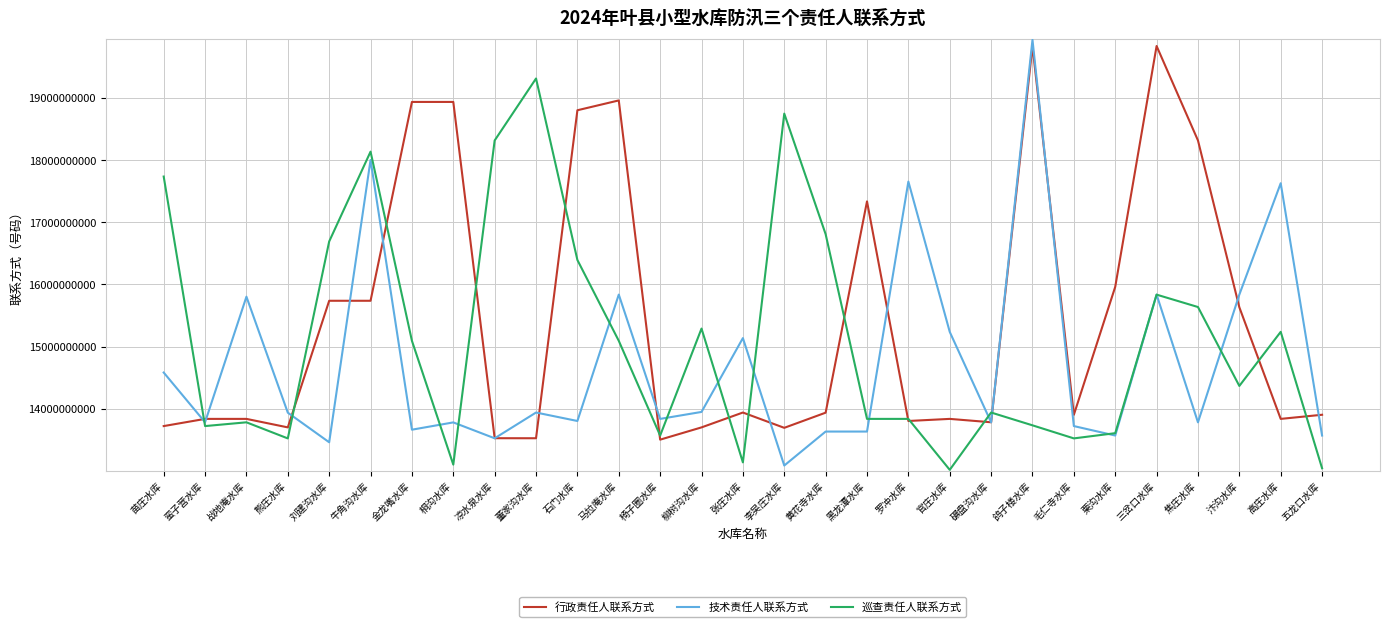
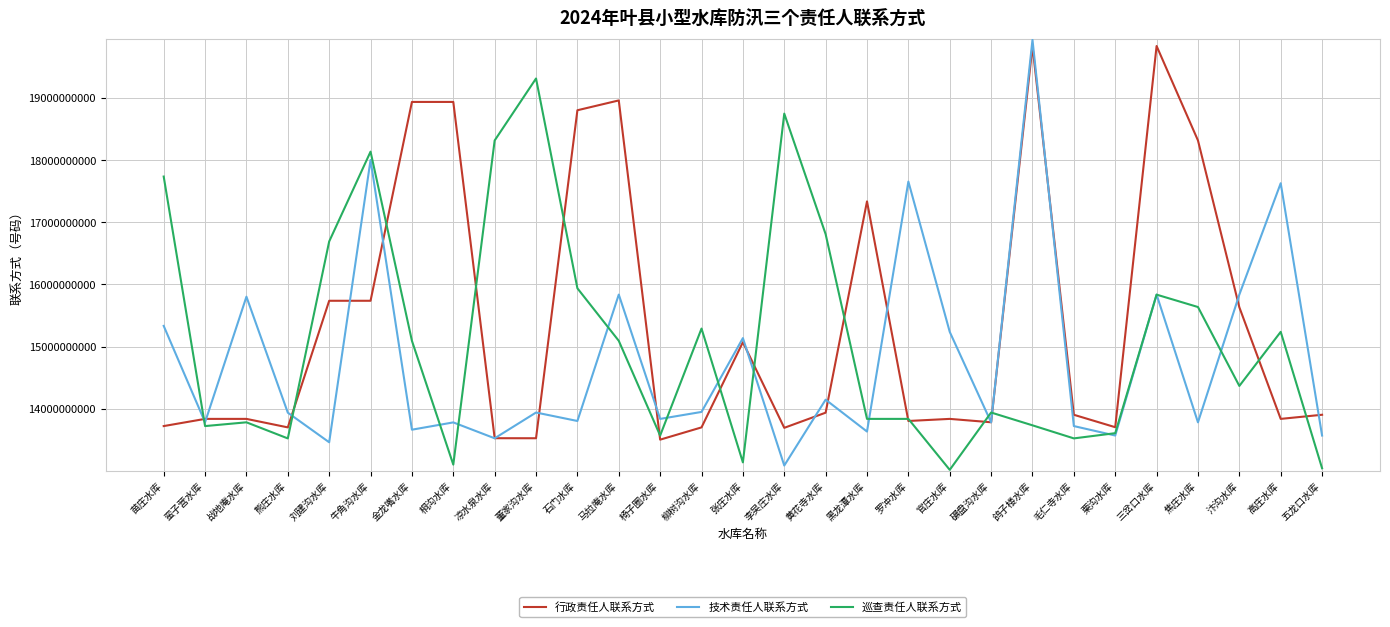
技术责任人联系方式, 苗庄水库: 14600000000 -> 15300000000
巡查责任人联系方式, 石门水库: 16400000000 -> 15900000000
行政责任人联系方式, 张庄水库: 13900000000 -> 15100000000
技术责任人联系方式, 黄花寺水库: 13600000000 -> 14100000000
行政责任人联系方式, 栗沟水库: 16000000000 -> 13700000000
